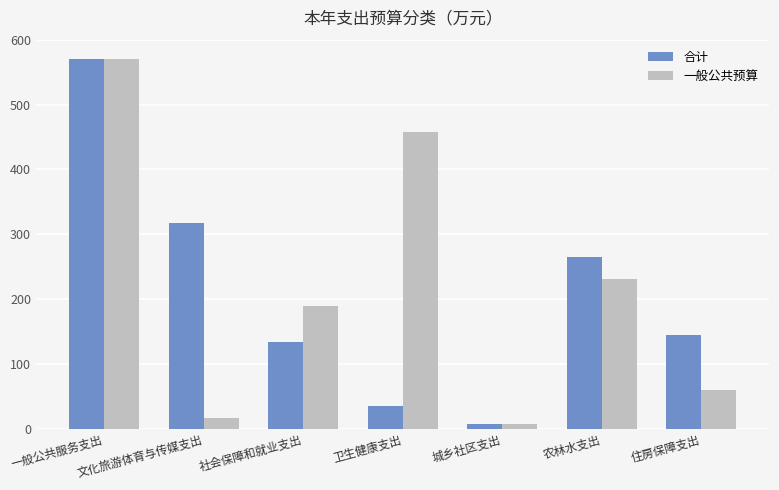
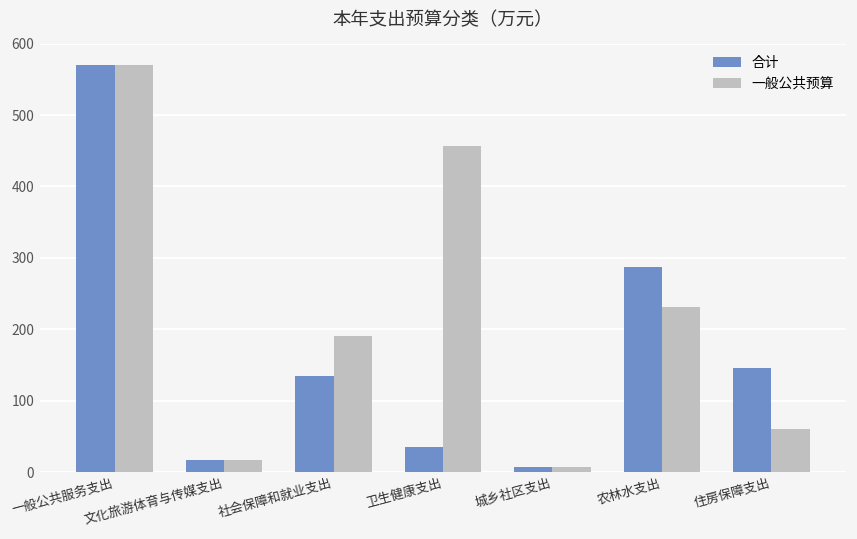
合计, 文化旅游体育与传媒支出: 320 -> 20
合计, 农林水支出: 260 -> 290
